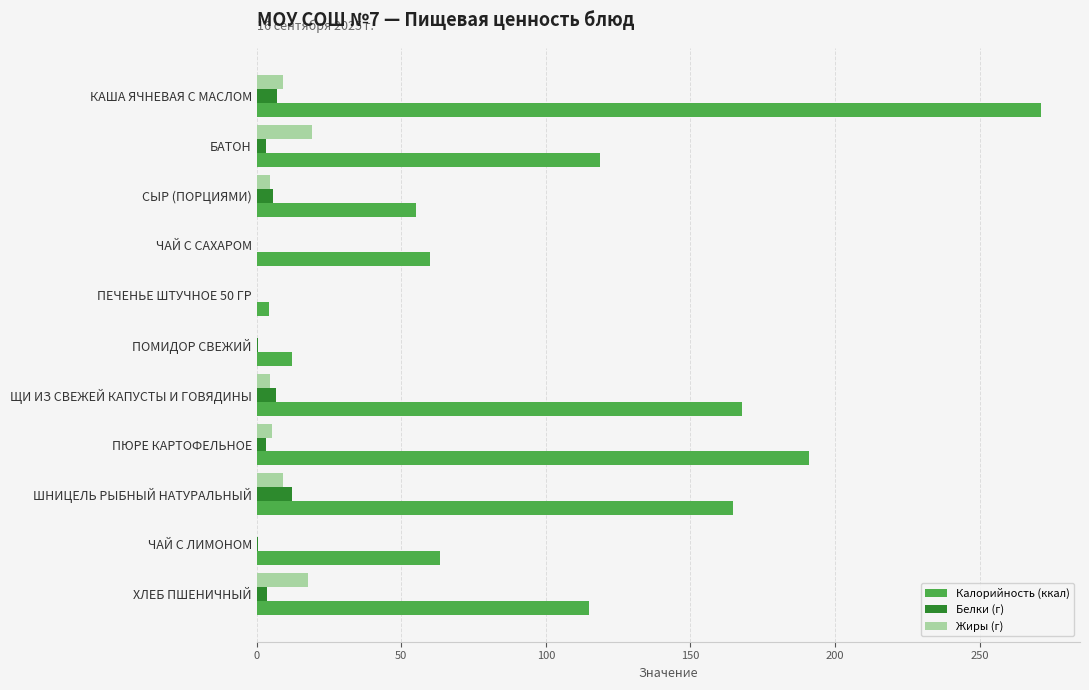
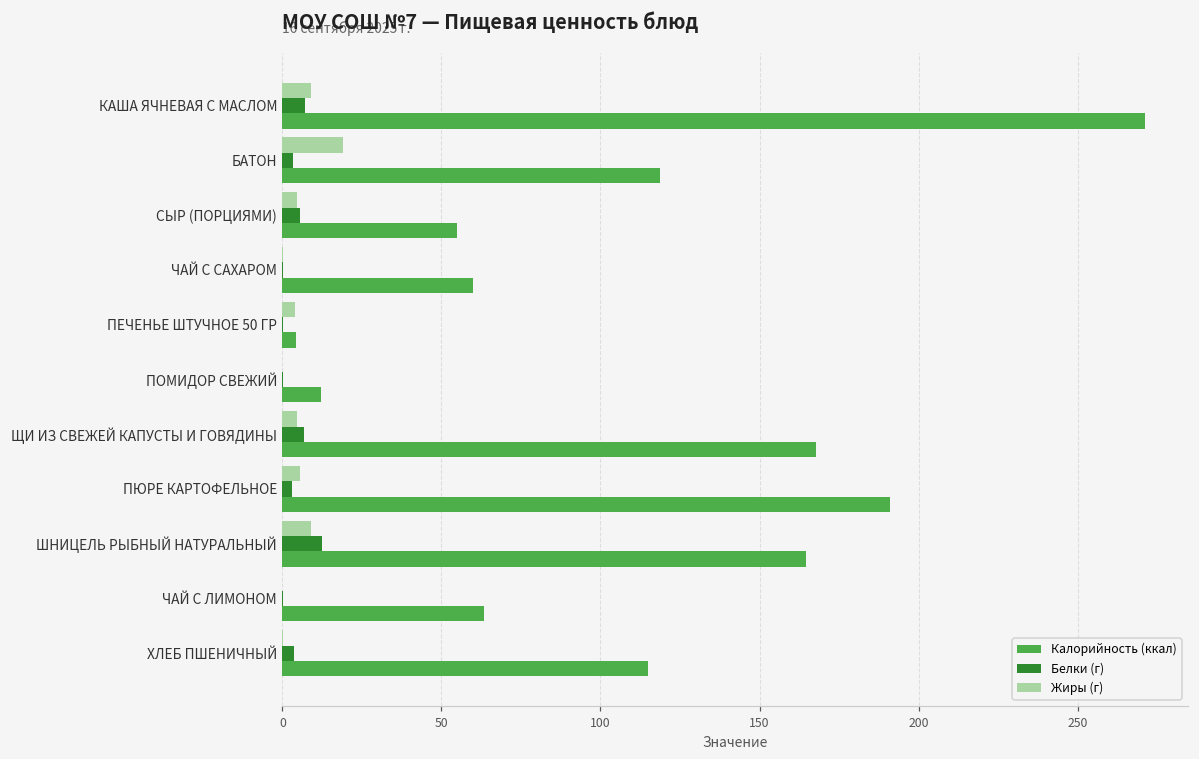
Жиры (г), ПЕЧЕНЬЕ ШТУЧНОЕ 50 ГР: 0 -> 4
Жиры (г), ХЛЕБ ПШЕНИЧНЫЙ: 18 -> 0
